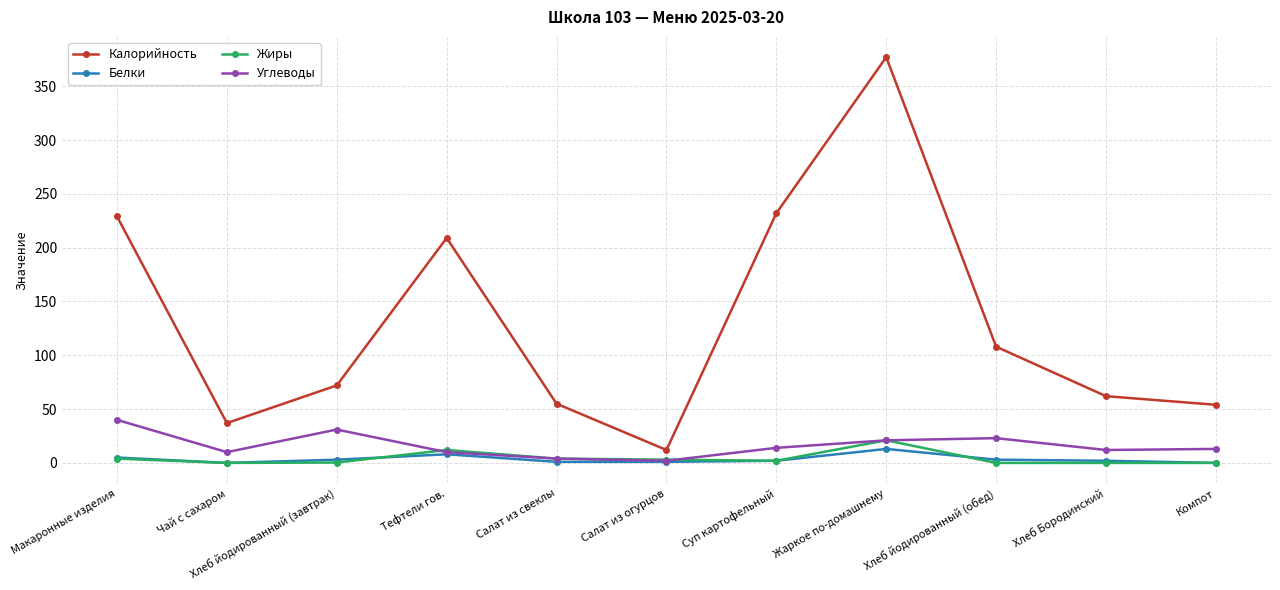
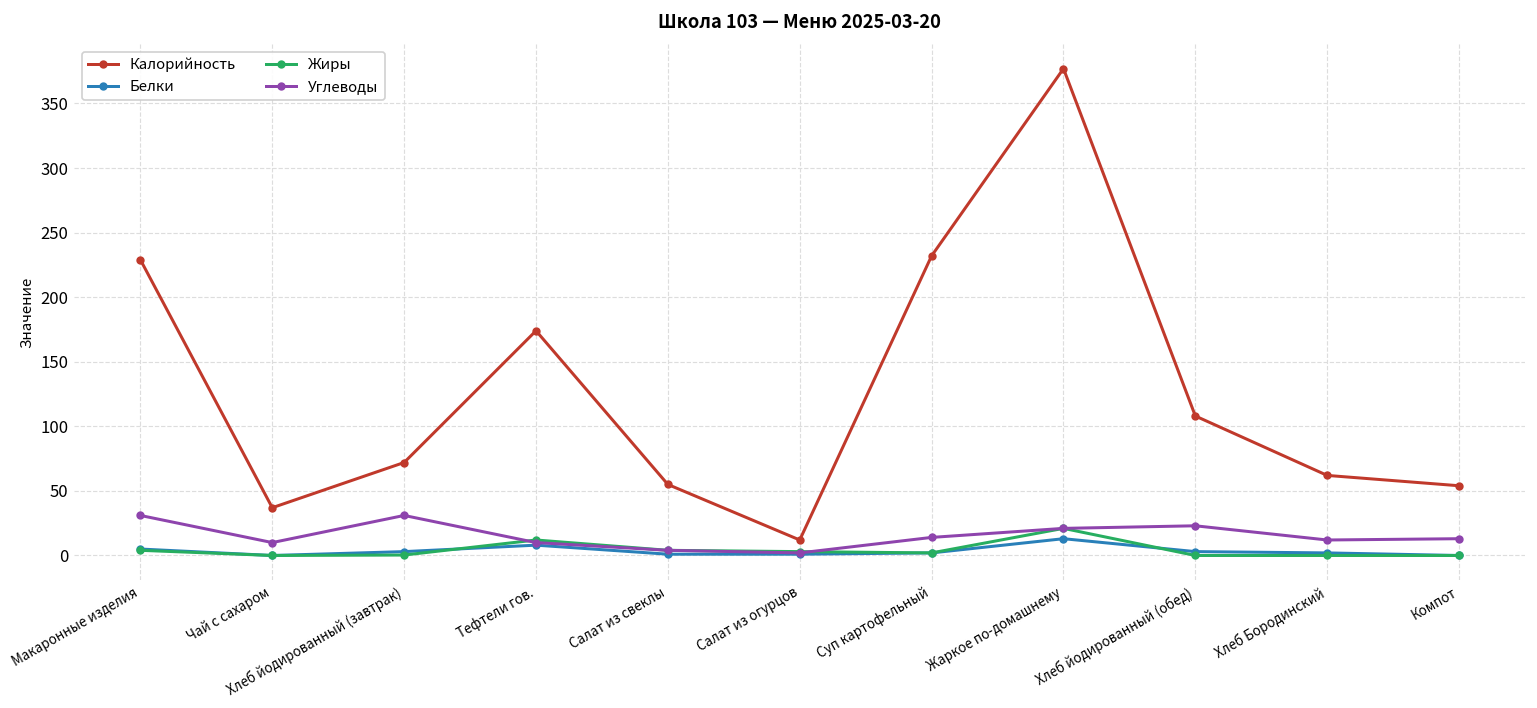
Углеводы, Макаронные изделия: 40 -> 31
Калорийность, Тефтели гов.: 209 -> 174
